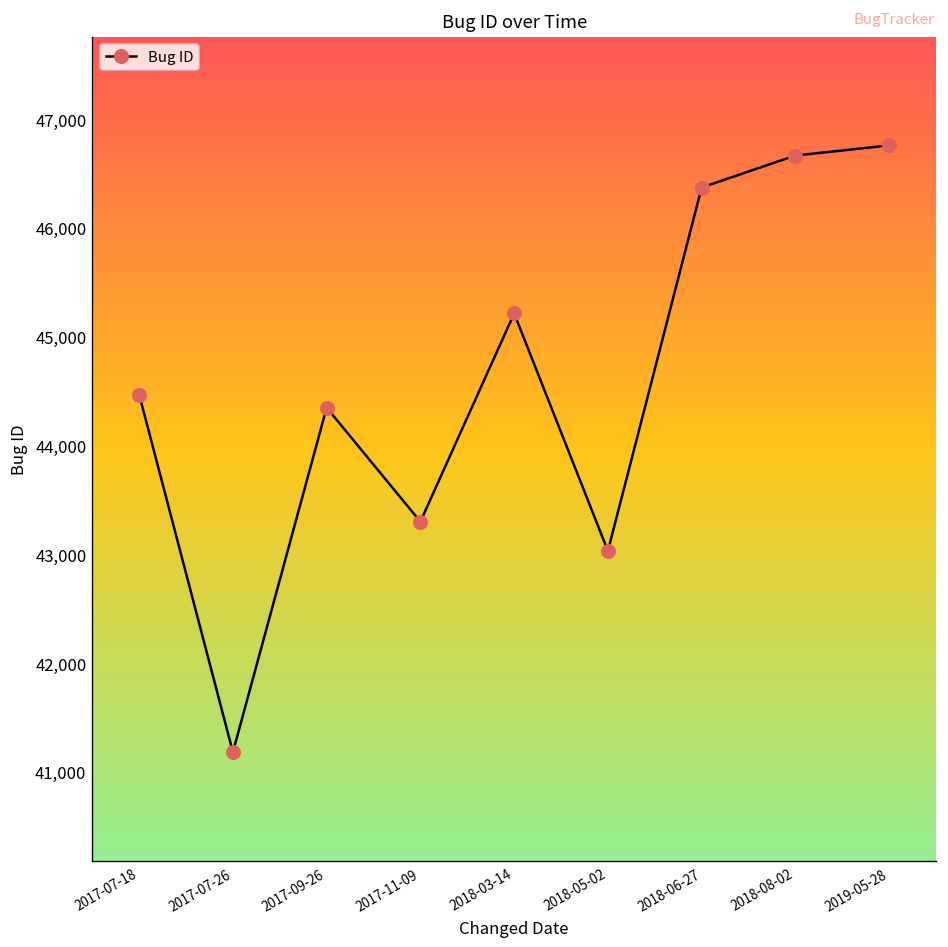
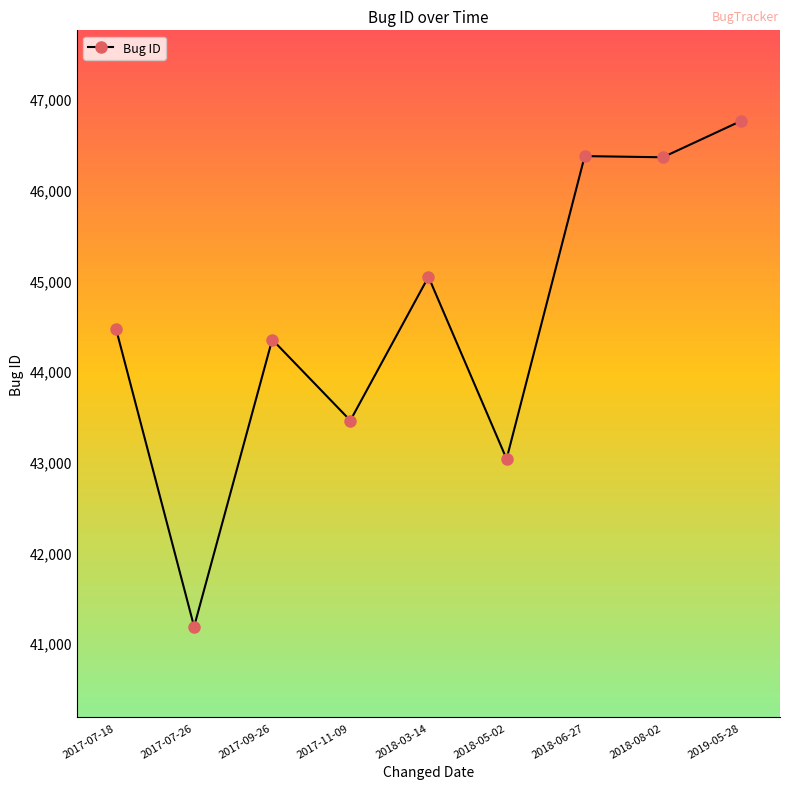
2017-11-09: 43,300 -> 43,500
2018-03-14: 45,200 -> 45,000
2018-08-02: 46,700 -> 46,400
